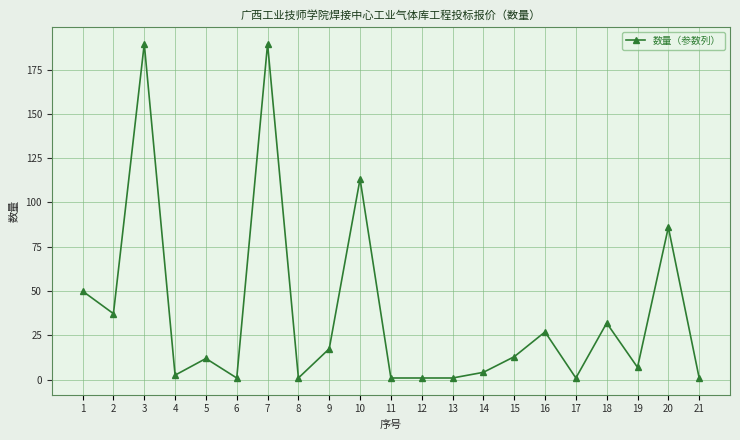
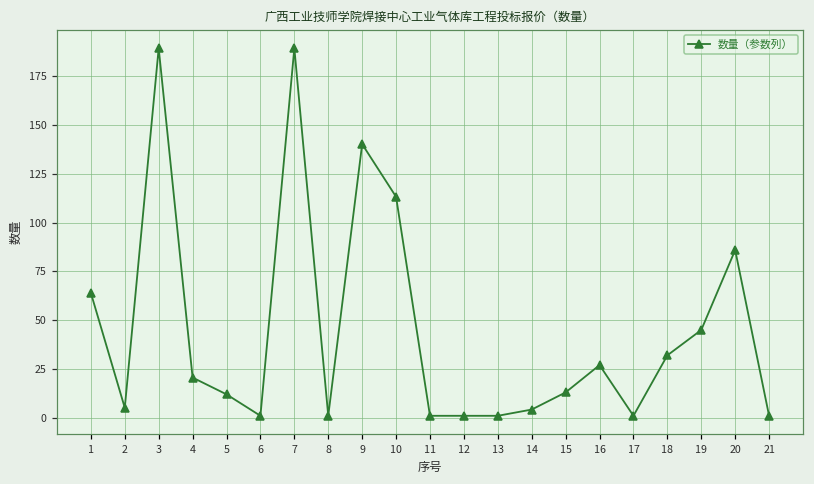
1: 50 -> 64
2: 37 -> 5
4: 3 -> 21
9: 18 -> 140
19: 7 -> 45
